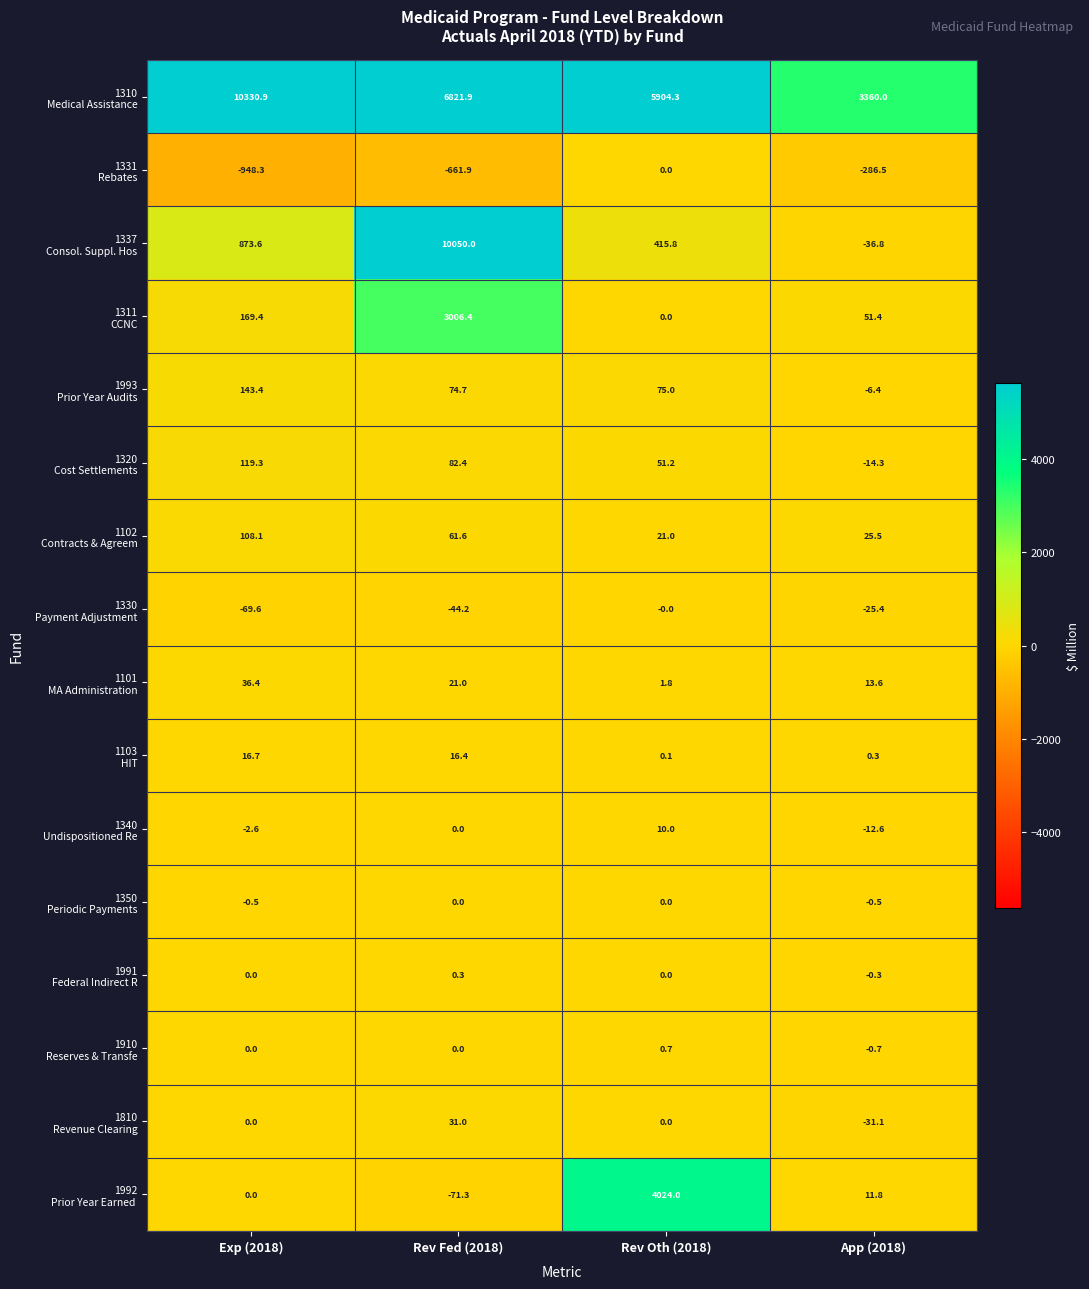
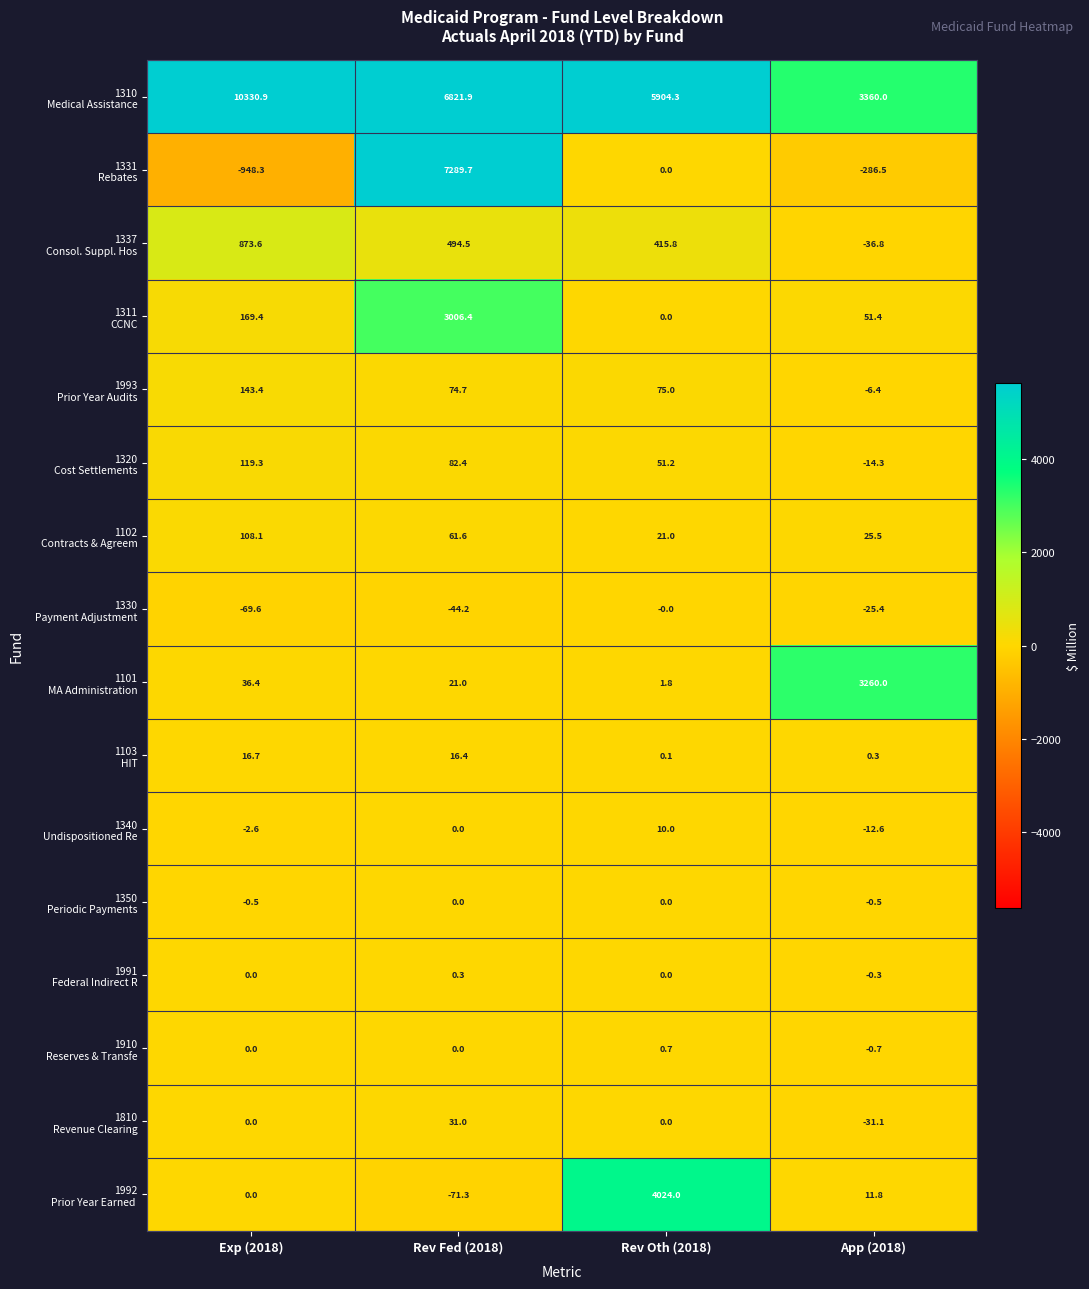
1331 Rebates, Rev Fed (2018): -661.9 -> 7289.7
1337 Consol. Suppl. Hos, Rev Fed (2018): 10050.0 -> 494.5
1101 MA Administration, App (2018): 13.6 -> 3260.0
